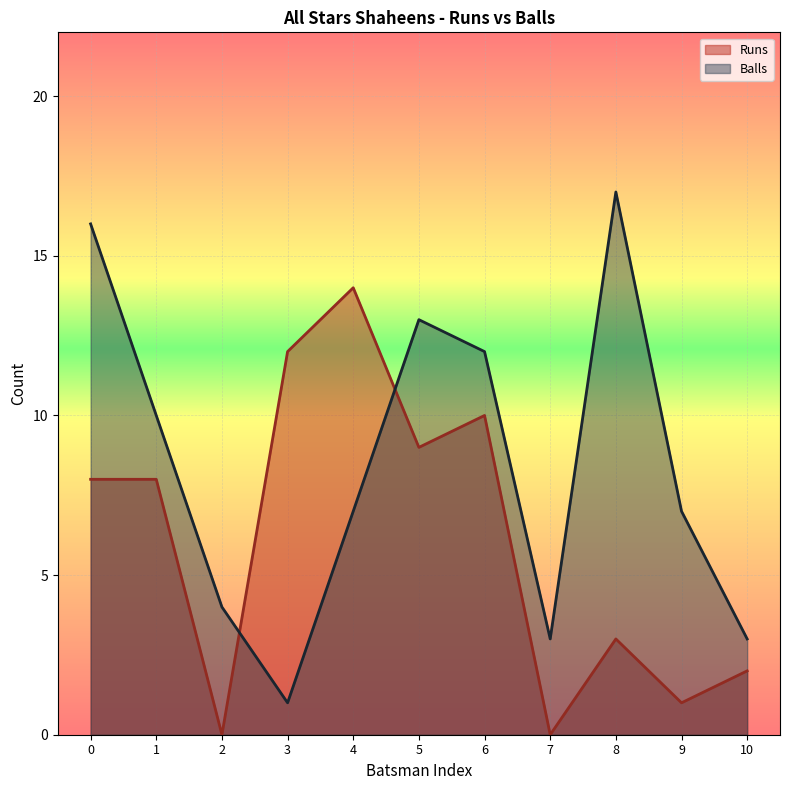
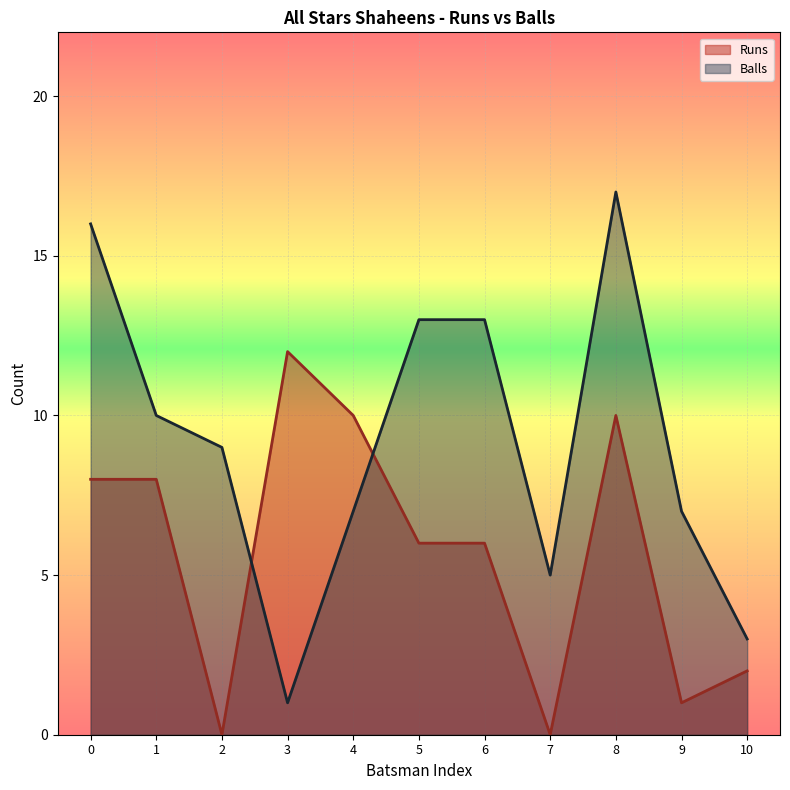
Balls, 2: 4 -> 9
Runs, 4: 14 -> 10
Runs, 5: 9 -> 6
Runs, 6: 10 -> 6
Balls, 6: 12 -> 13
Balls, 7: 3 -> 5
Runs, 8: 3 -> 10
